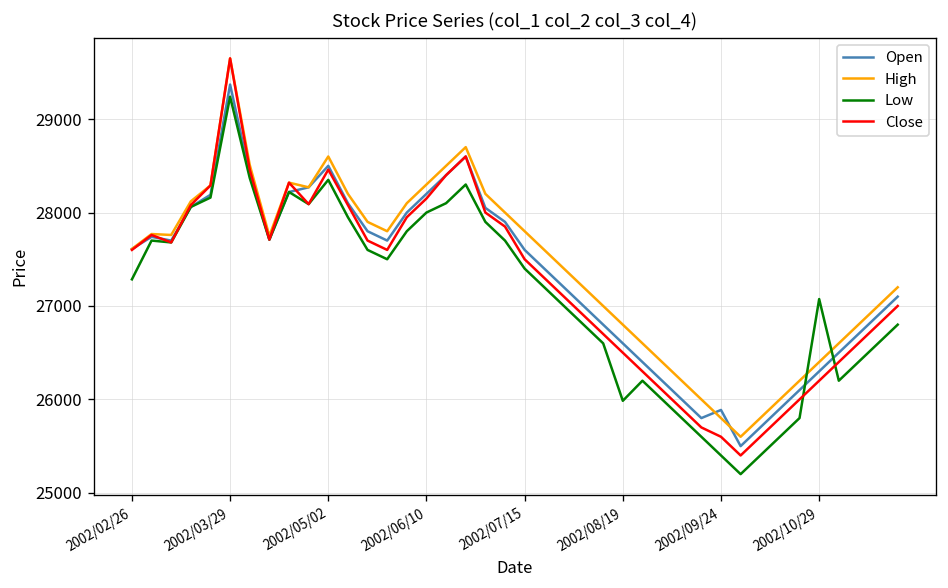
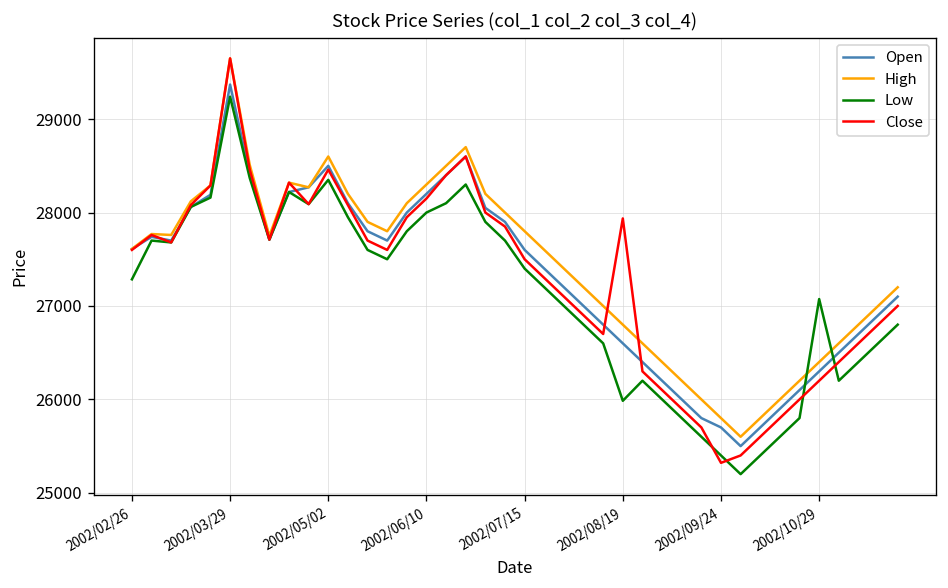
Close, 2002/08/19: 26500 -> 27900
Open, 2002/09/24: 25900 -> 25700
Close, 2002/09/24: 25600 -> 25300
